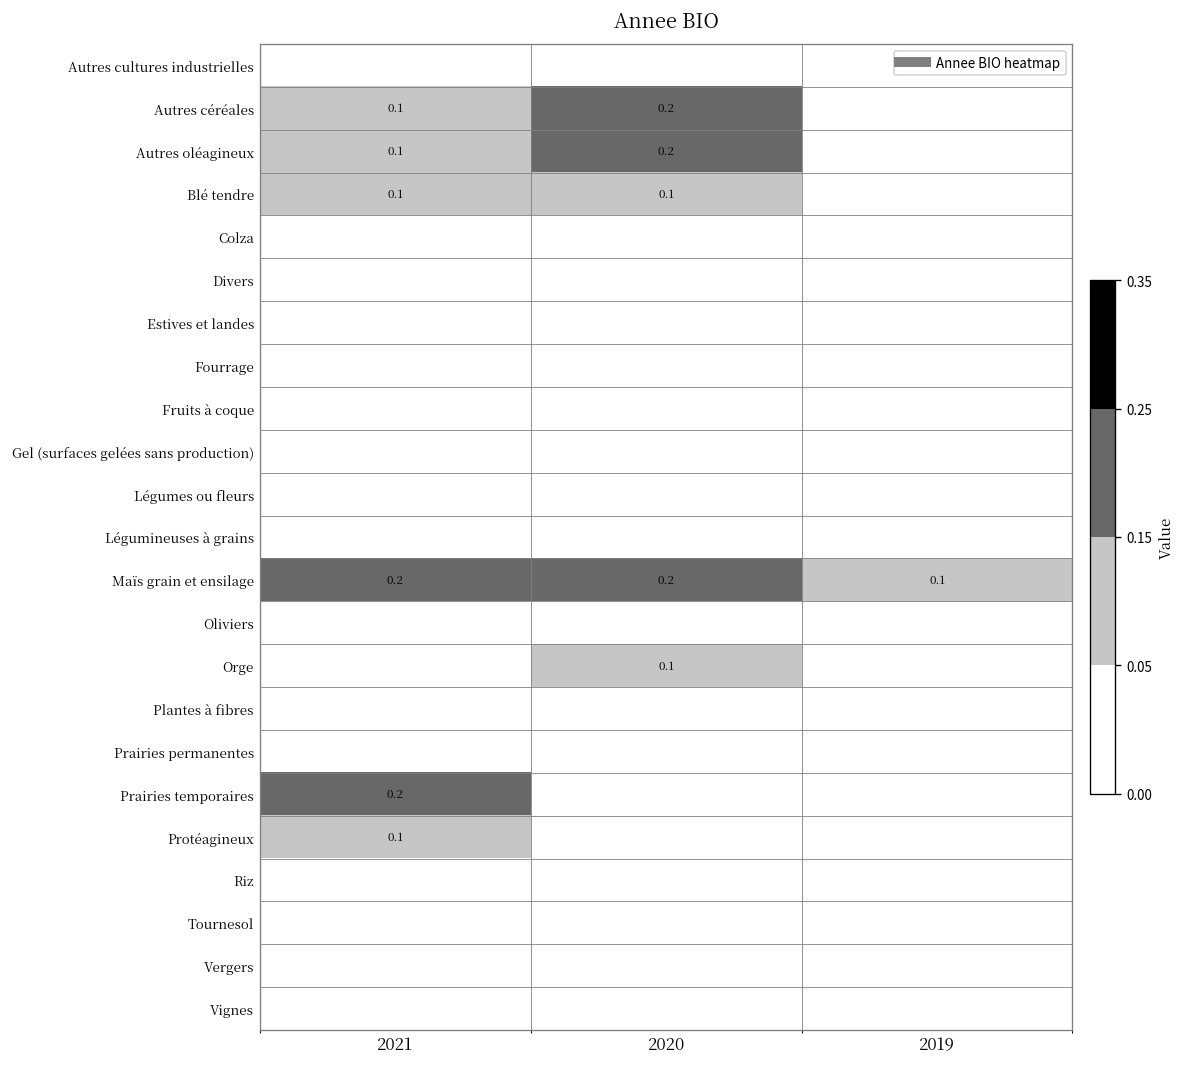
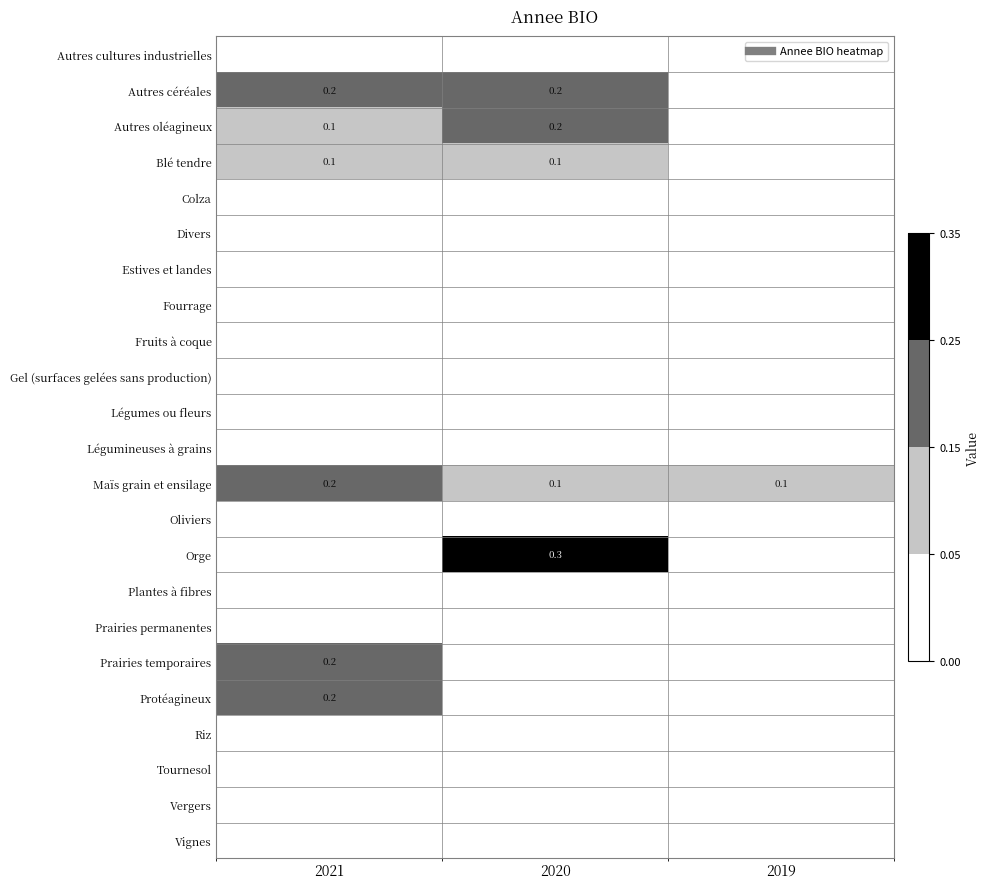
Autres céréales, 2021: 0.1 -> 0.2
Maïs grain et ensilage, 2020: 0.2 -> 0.1
Orge, 2020: 0.1 -> 0.3
Protéagineux, 2021: 0.1 -> 0.2
